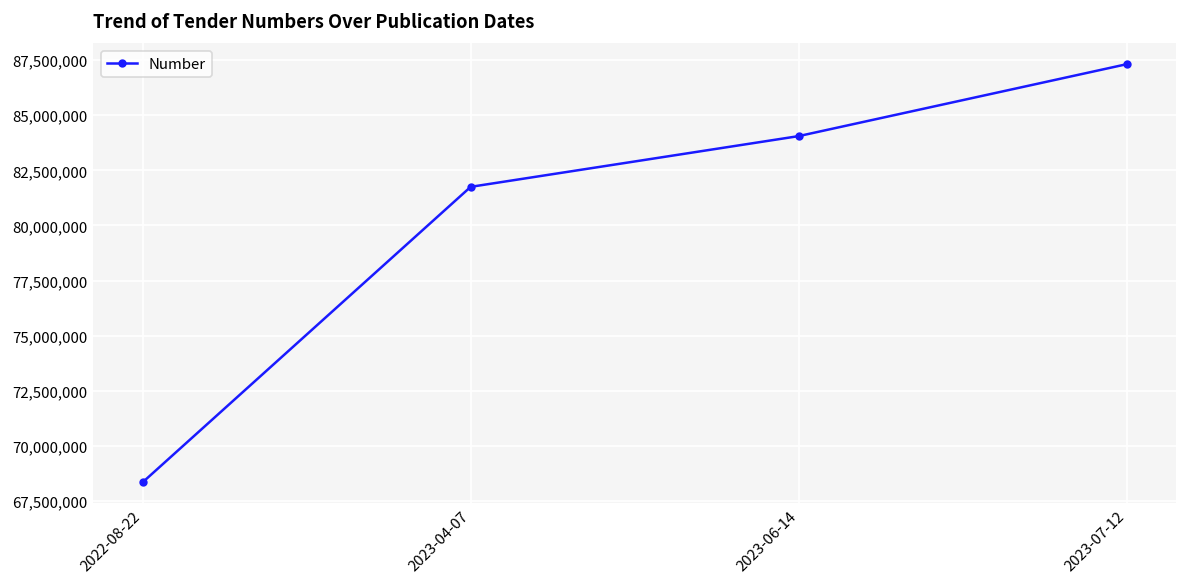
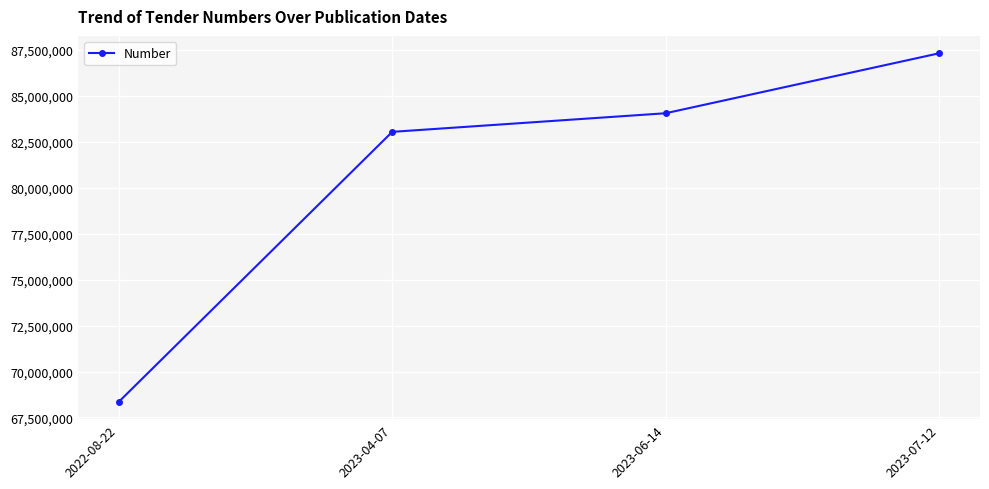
2023-04-07: 81,800,000 -> 83,000,000
